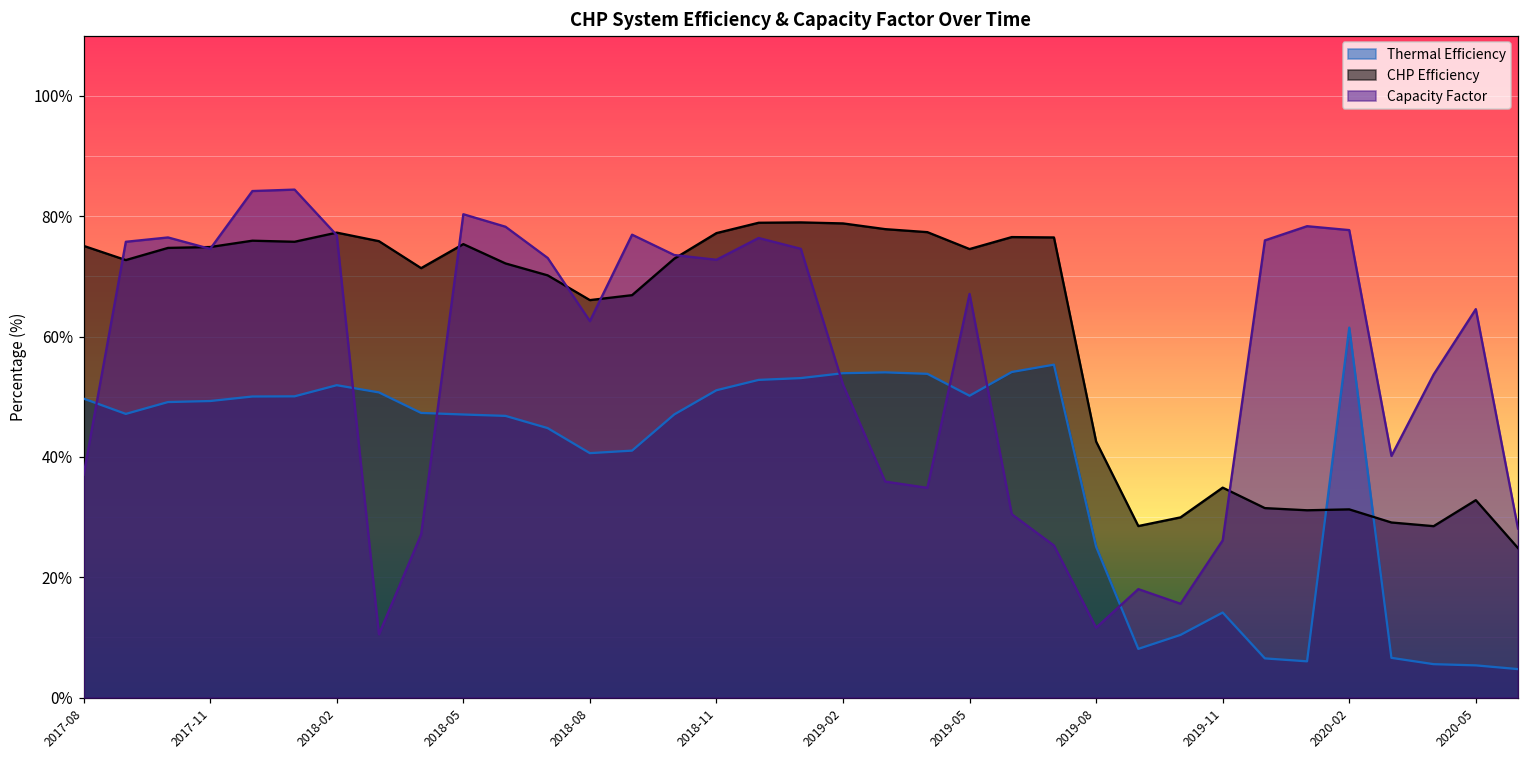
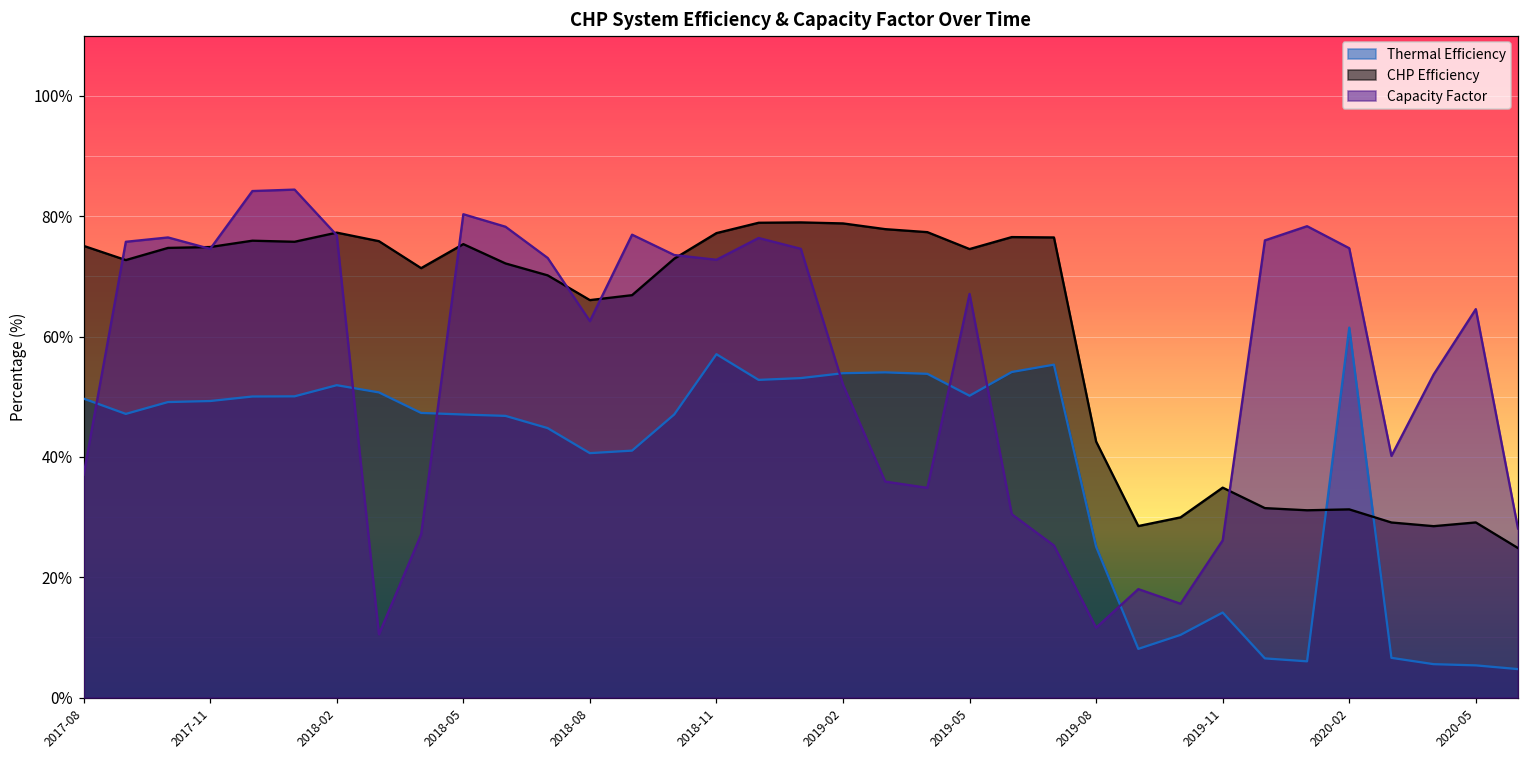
Thermal Efficiency, 2018-11: 51% -> 57%
Capacity Factor, 2020-02: 78% -> 75%
CHP Efficiency, 2020-05: 33% -> 29%
